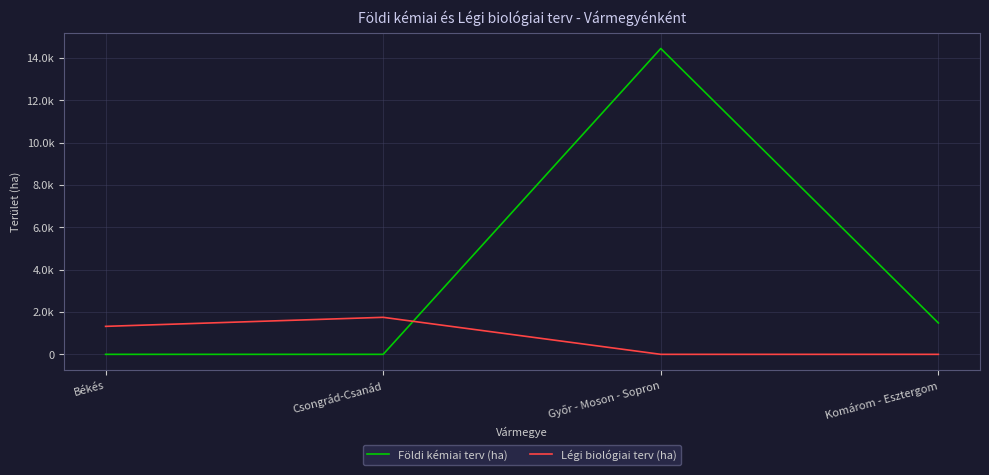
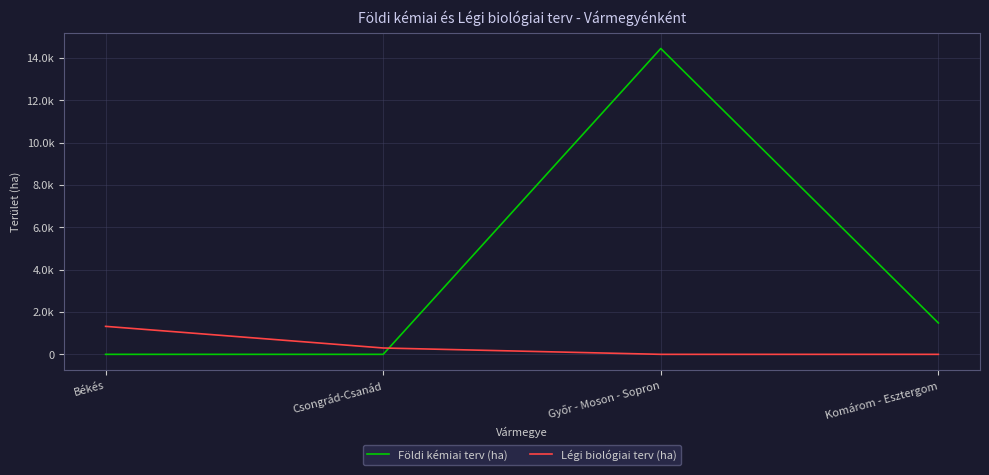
Légi biológiai terv (ha), Csongrád-Csanád: 1700 -> 300
